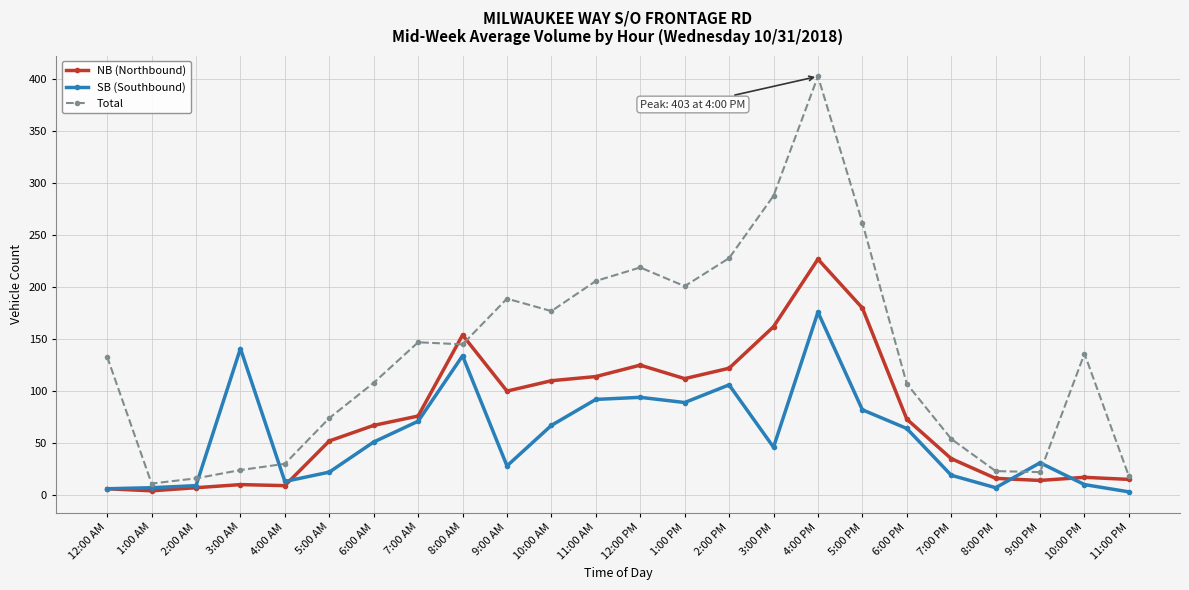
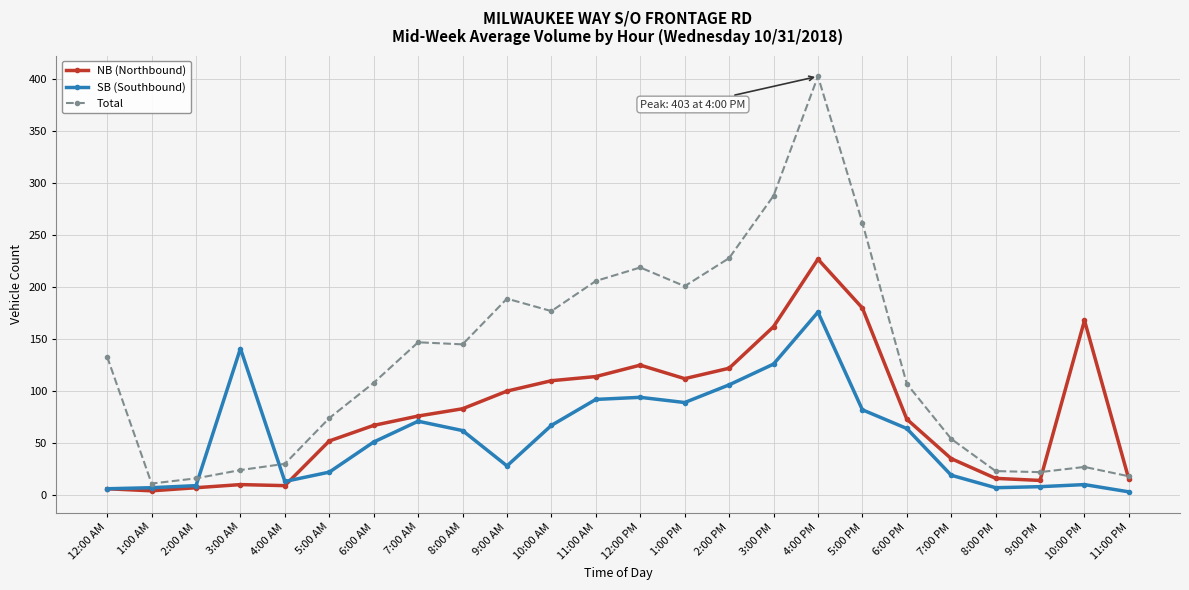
NB (Northbound), 8:00 AM: 154 -> 83
SB (Southbound), 8:00 AM: 134 -> 62
SB (Southbound), 3:00 PM: 46 -> 126
SB (Southbound), 9:00 PM: 31 -> 8
NB (Northbound), 10:00 PM: 17 -> 168
Total, 10:00 PM: 136 -> 27
